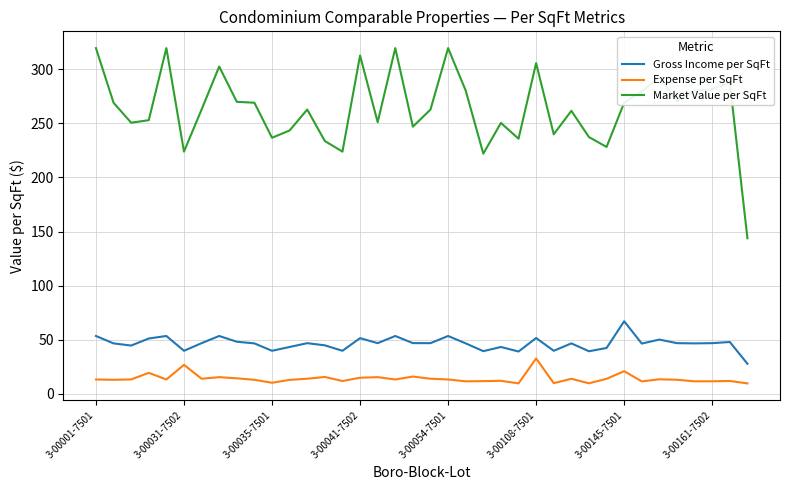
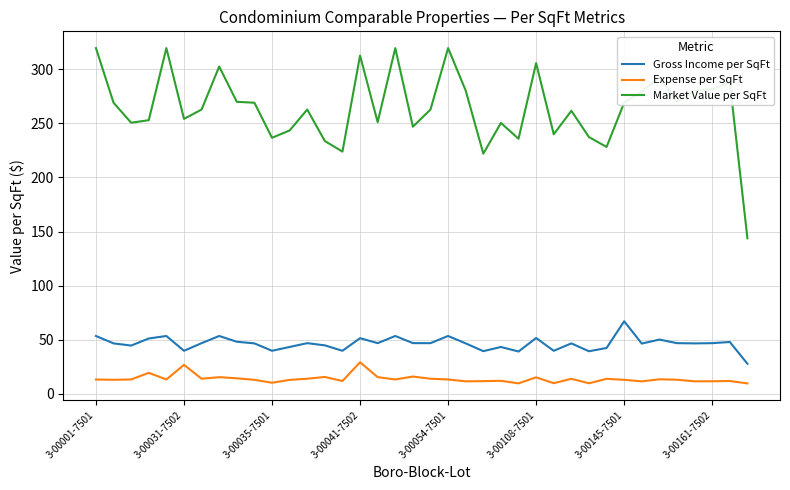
Market Value per SqFt, 3-00031-7502: 224 -> 254
Expense per SqFt, 3-00041-7502: 15 -> 29
Expense per SqFt, 3-00108-7501: 33 -> 15
Expense per SqFt, 3-00145-7501: 21 -> 13
